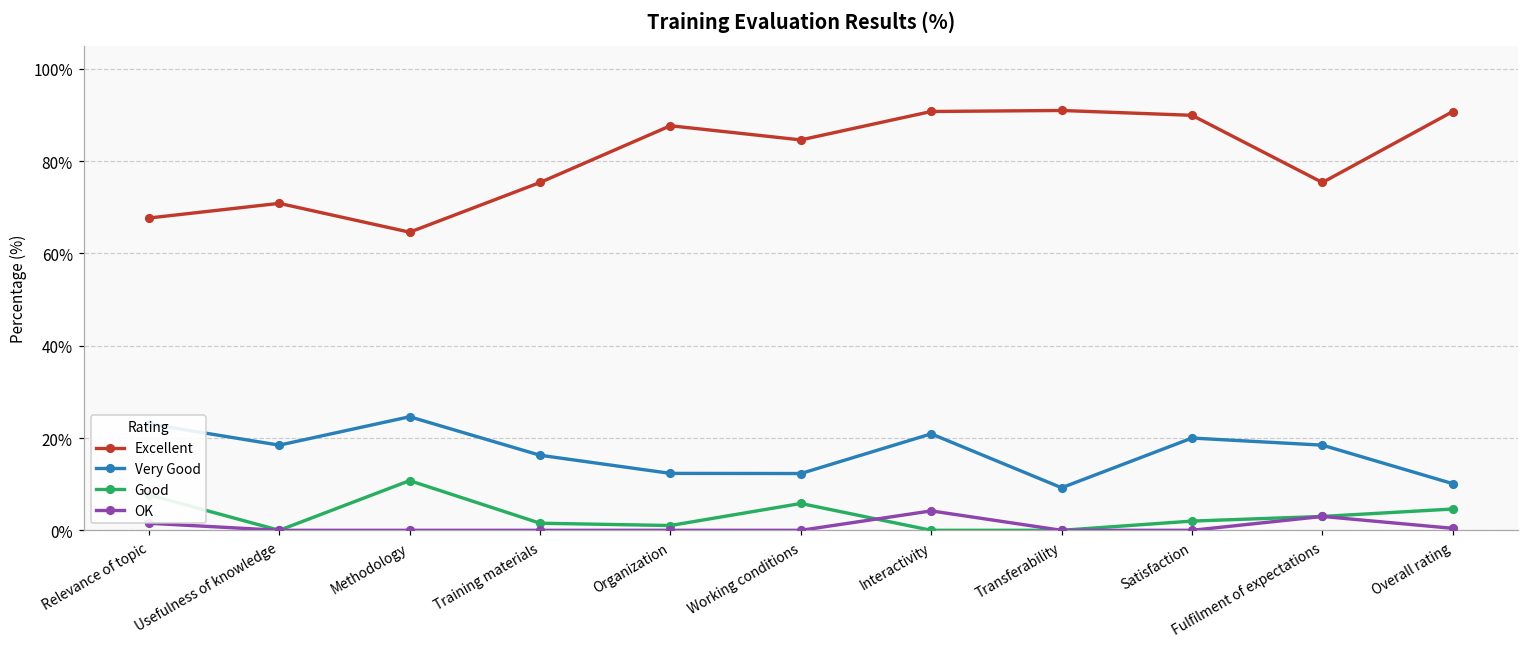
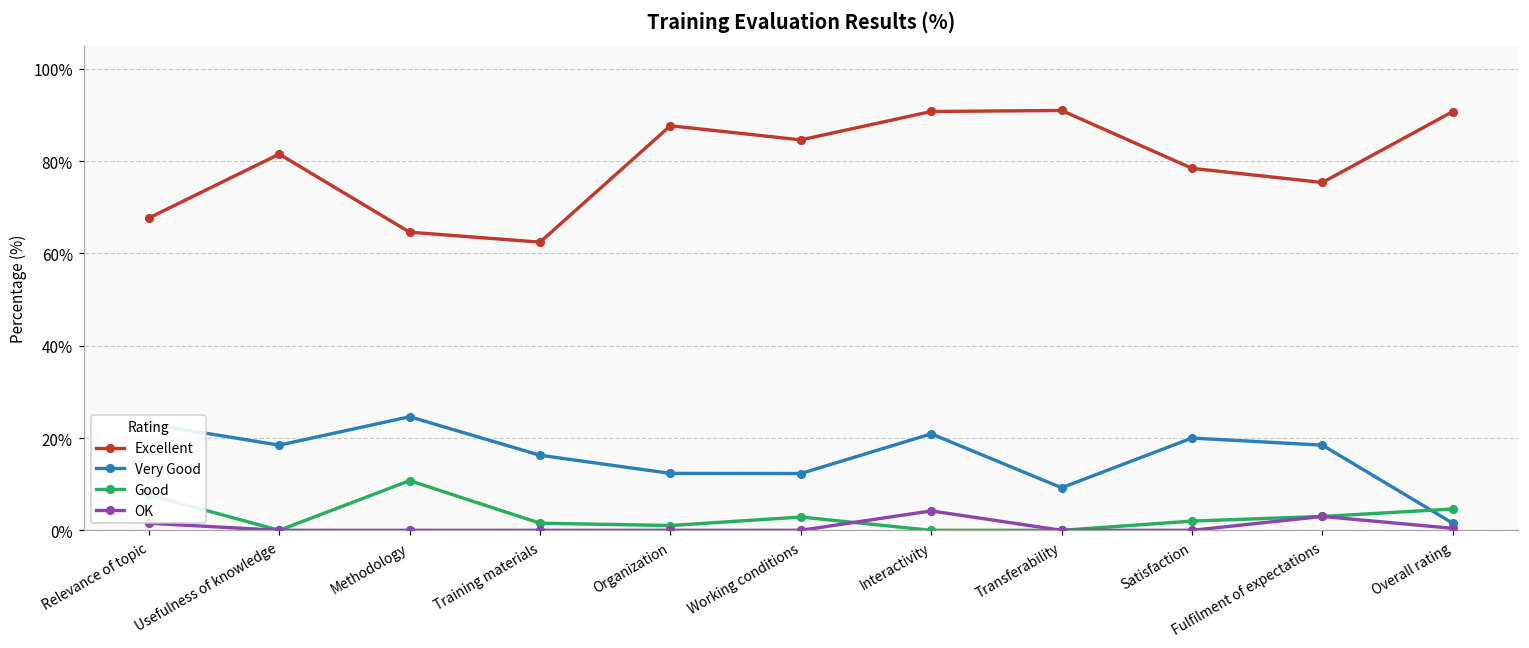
Excellent, Usefulness of knowledge: 71% -> 82%
Excellent, Training materials: 75% -> 62%
Good, Working conditions: 6% -> 3%
Excellent, Satisfaction: 90% -> 78%
Very Good, Overall rating: 10% -> 2%
